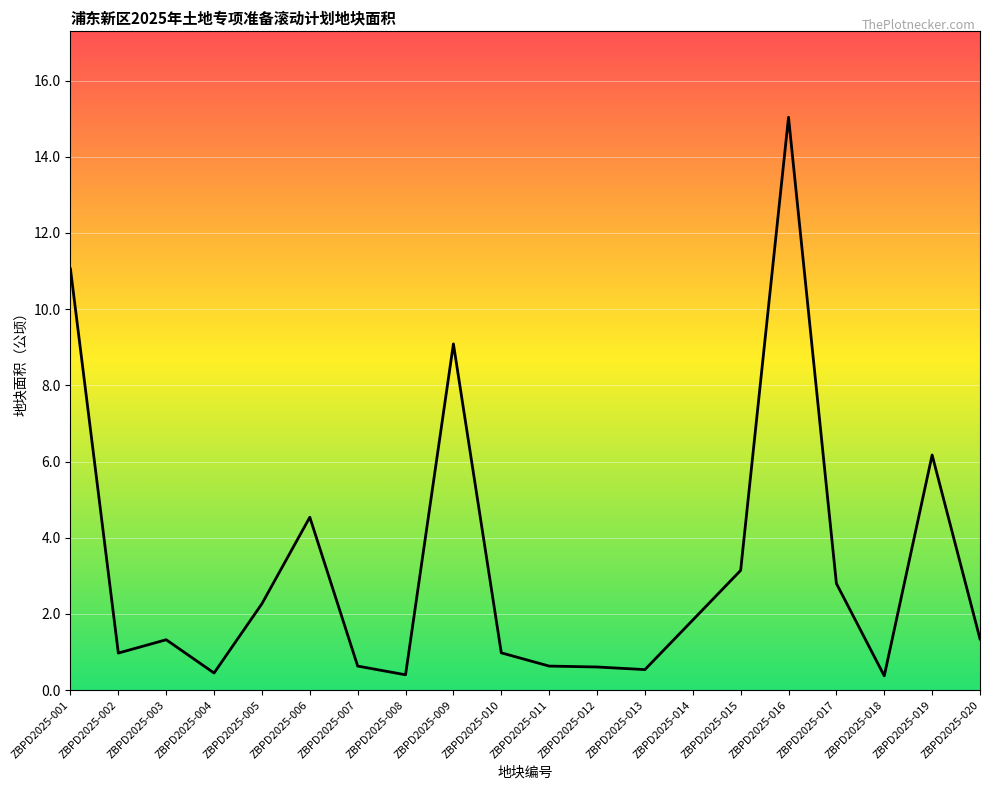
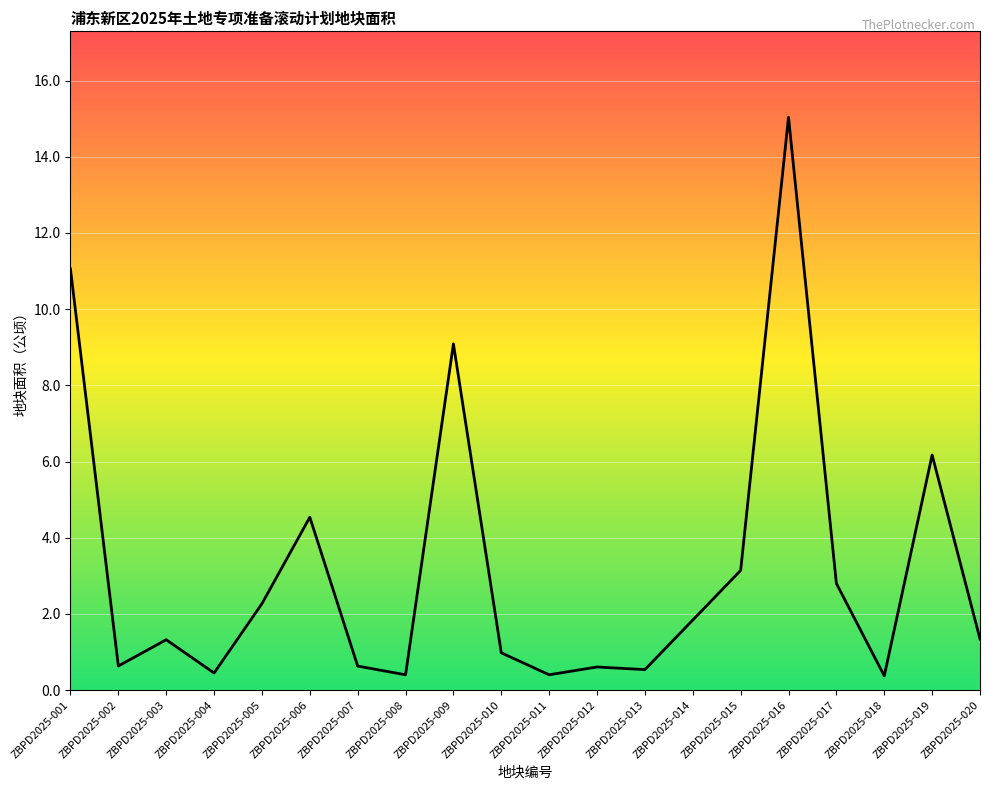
ZBPD2025-002: 1.0 -> 0.6
ZBPD2025-011: 0.6 -> 0.4
